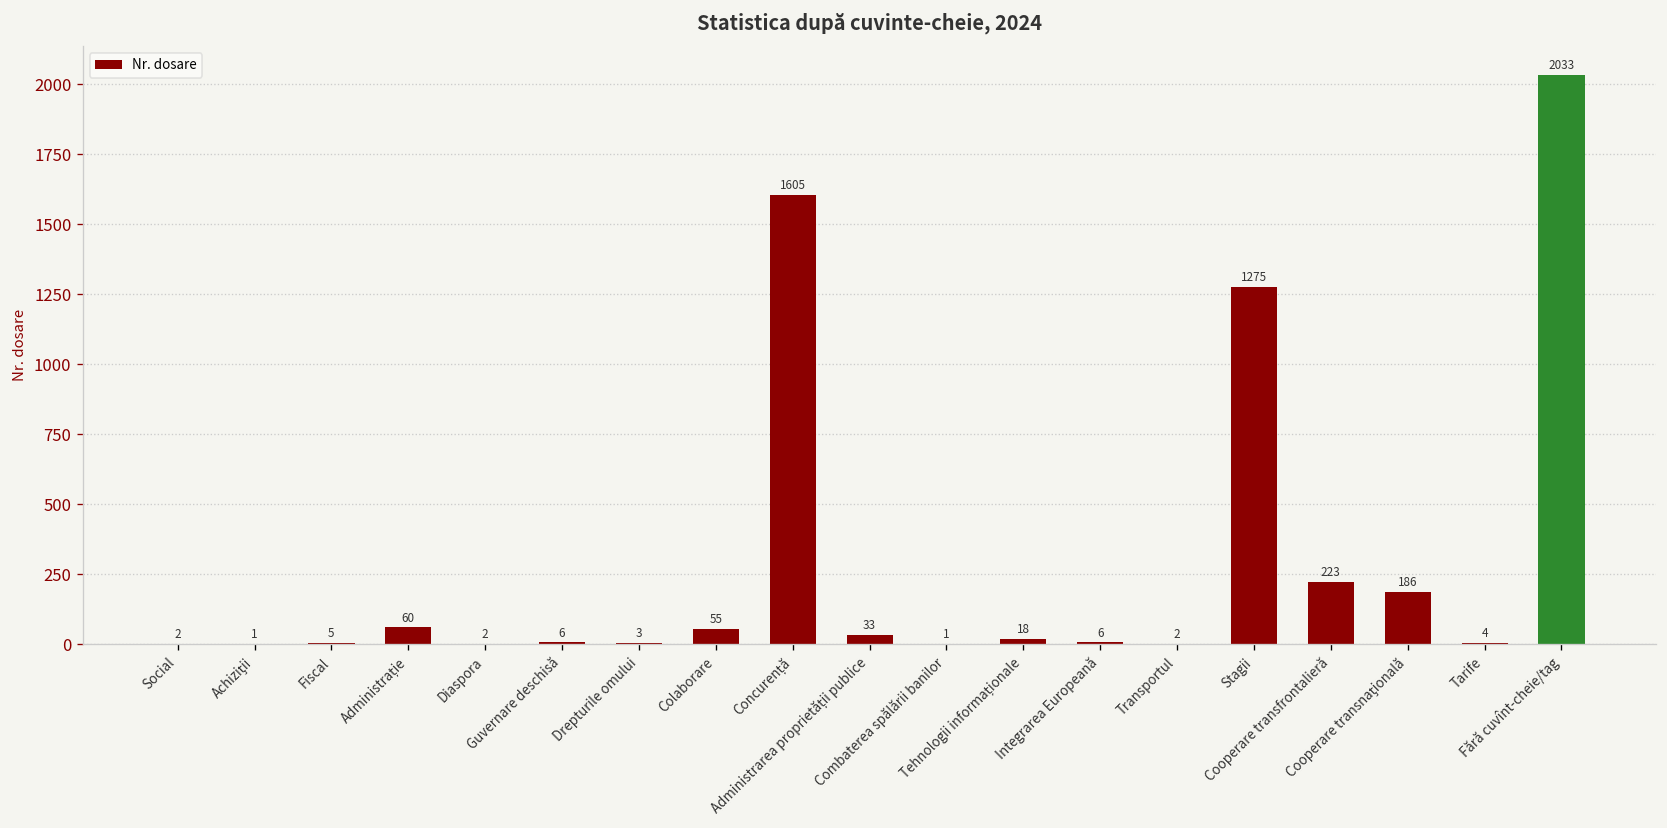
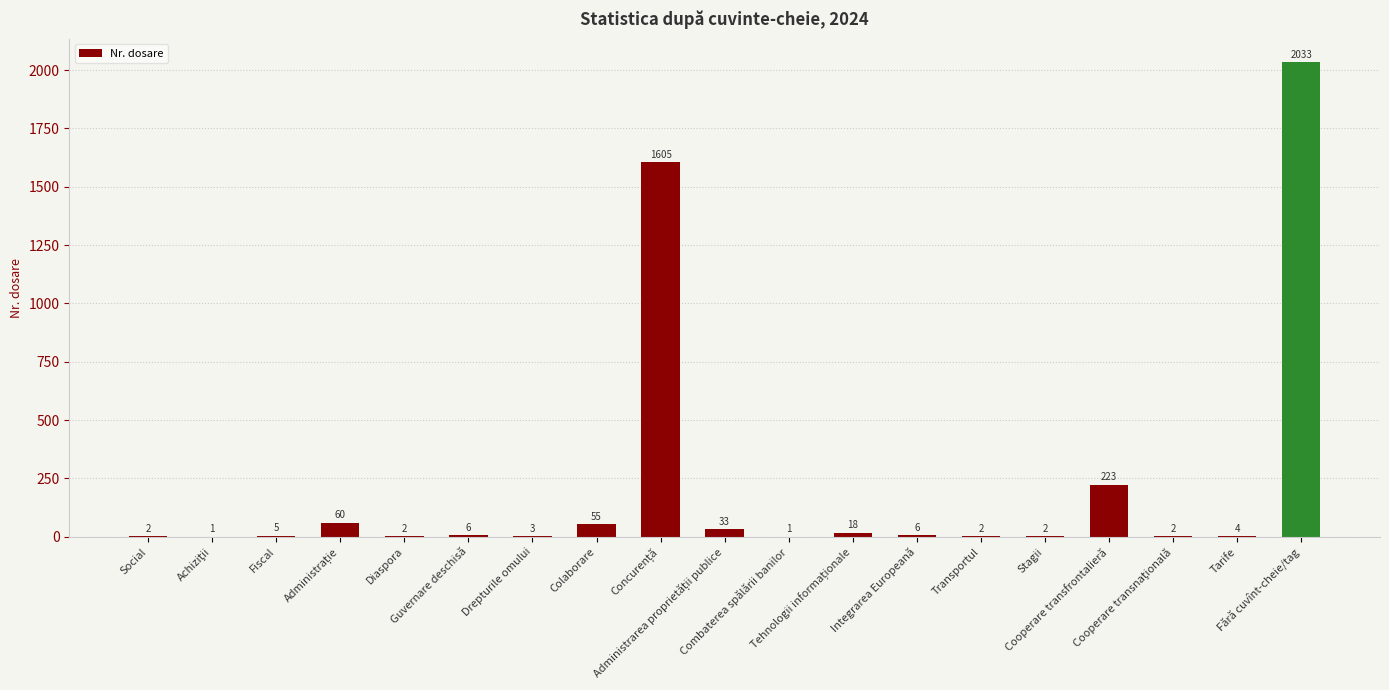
Stagii: 1275 -> 2
Cooperare transnaţională: 186 -> 2
